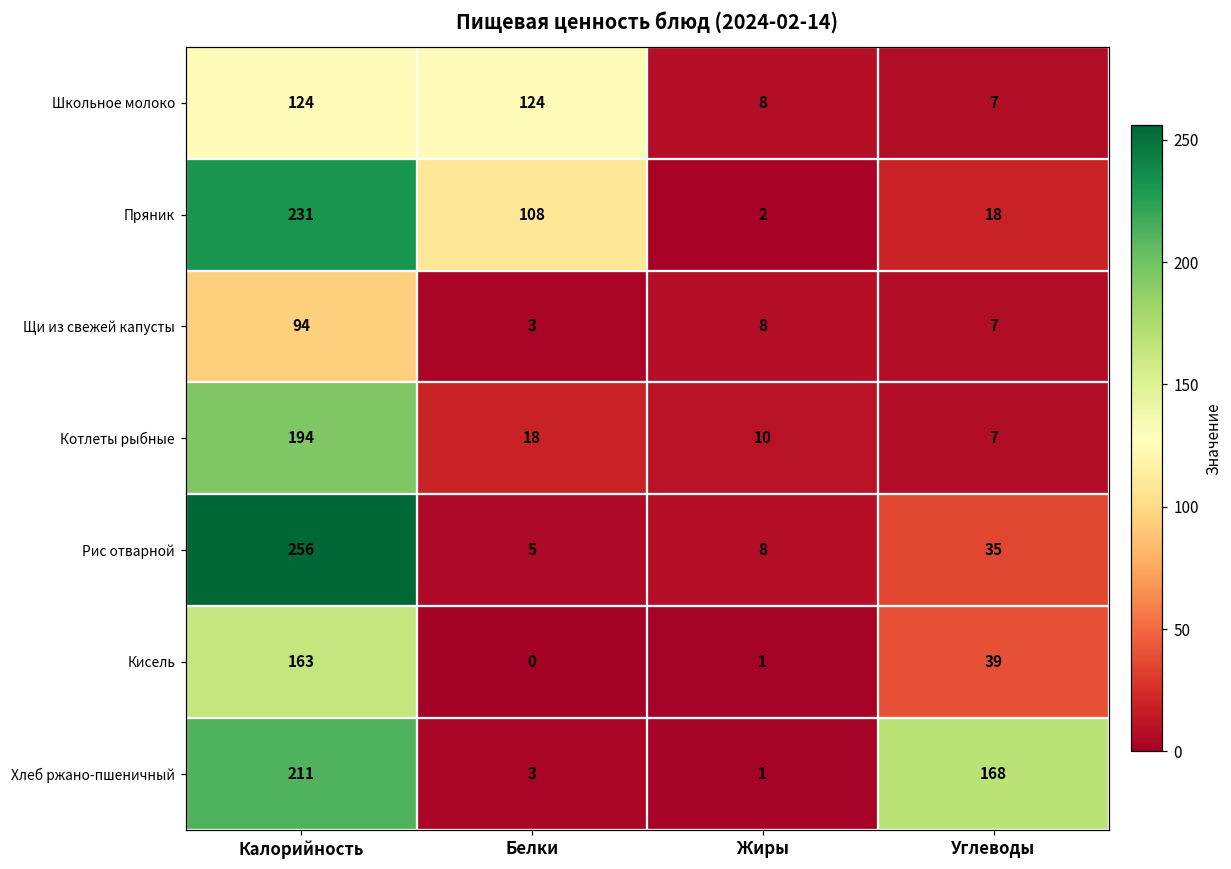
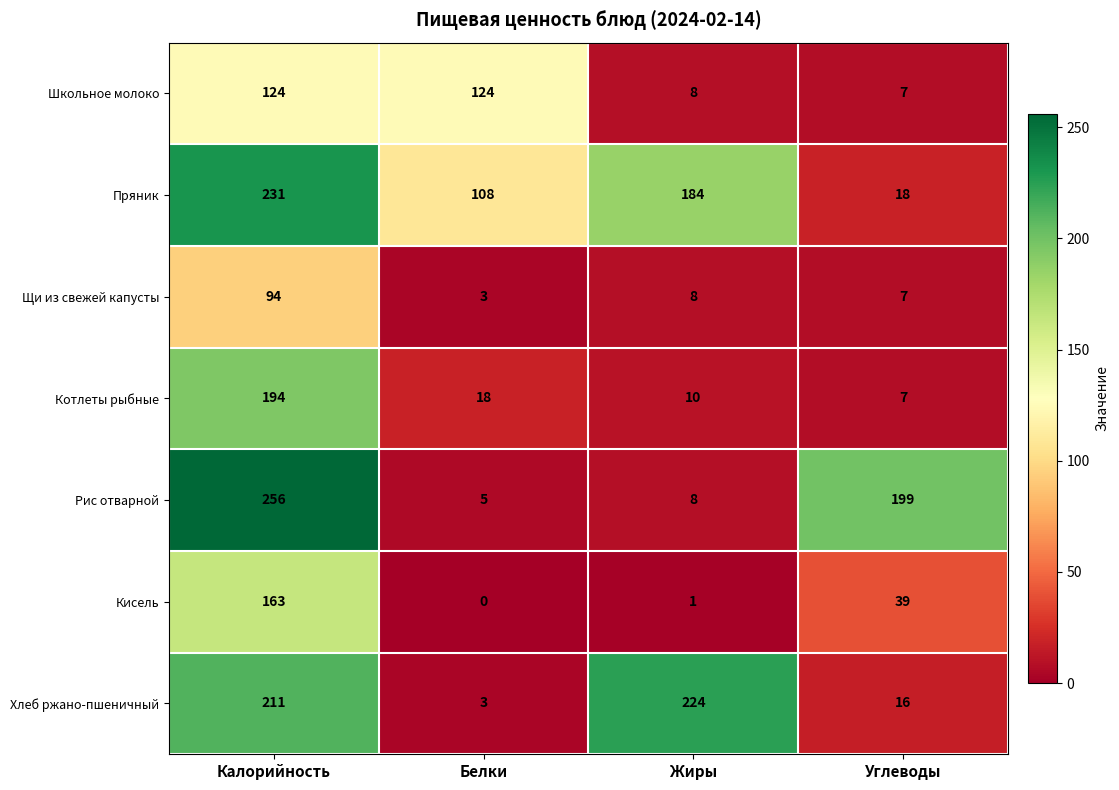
Пряник, Жиры: 2 -> 184
Рис отварной, Углеводы: 35 -> 199
Хлеб ржано-пшеничный, Жиры: 1 -> 224
Хлеб ржано-пшеничный, Углеводы: 168 -> 16
